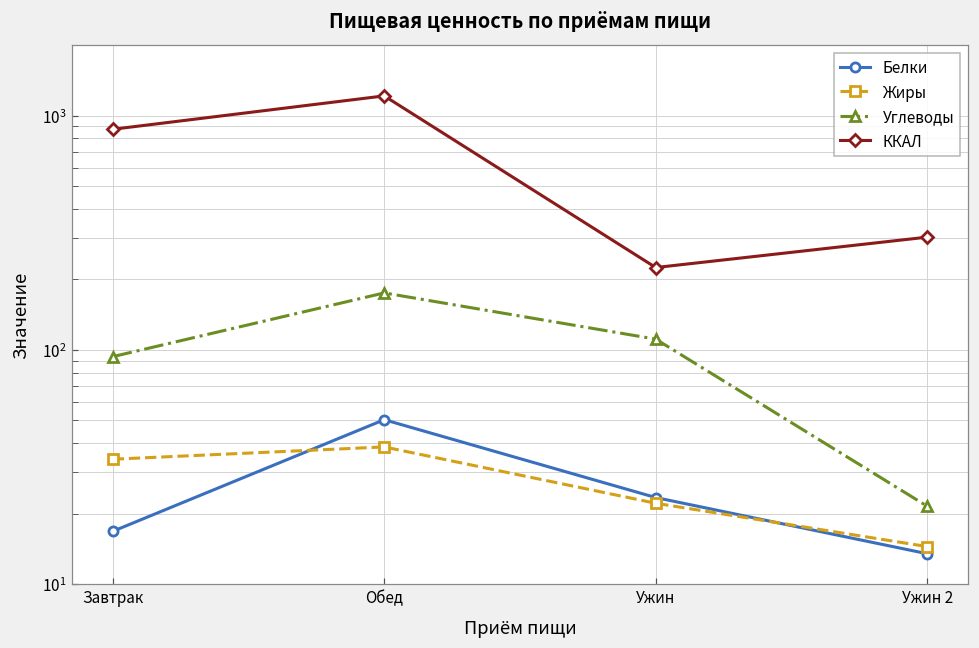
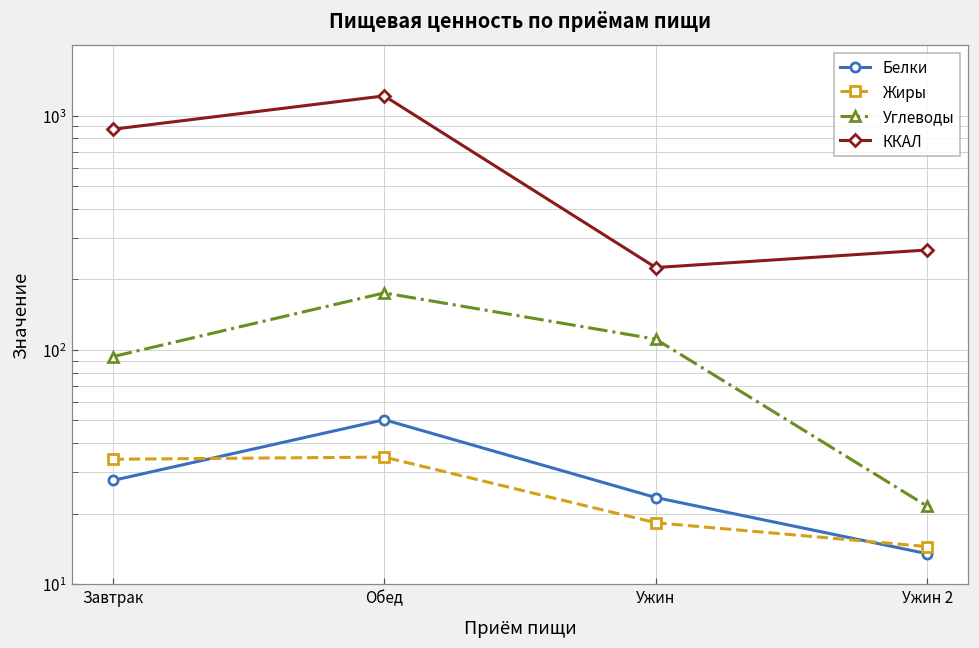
Белки, Завтрак: 17 -> 28
Жиры, Обед: 39 -> 35
Жиры, Ужин: 22 -> 18
ККАЛ, Ужин 2: 300 -> 270
